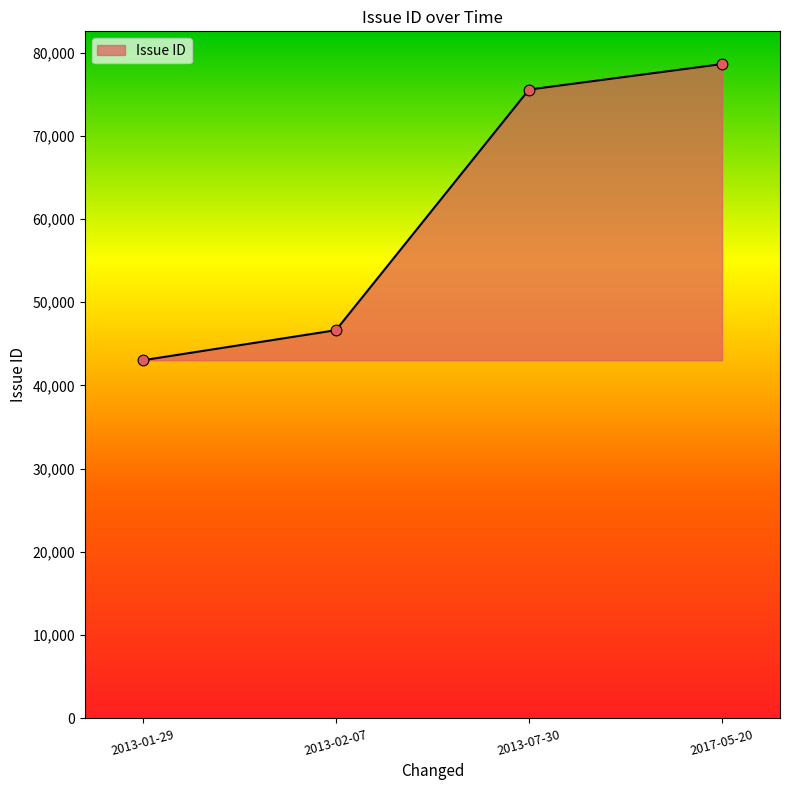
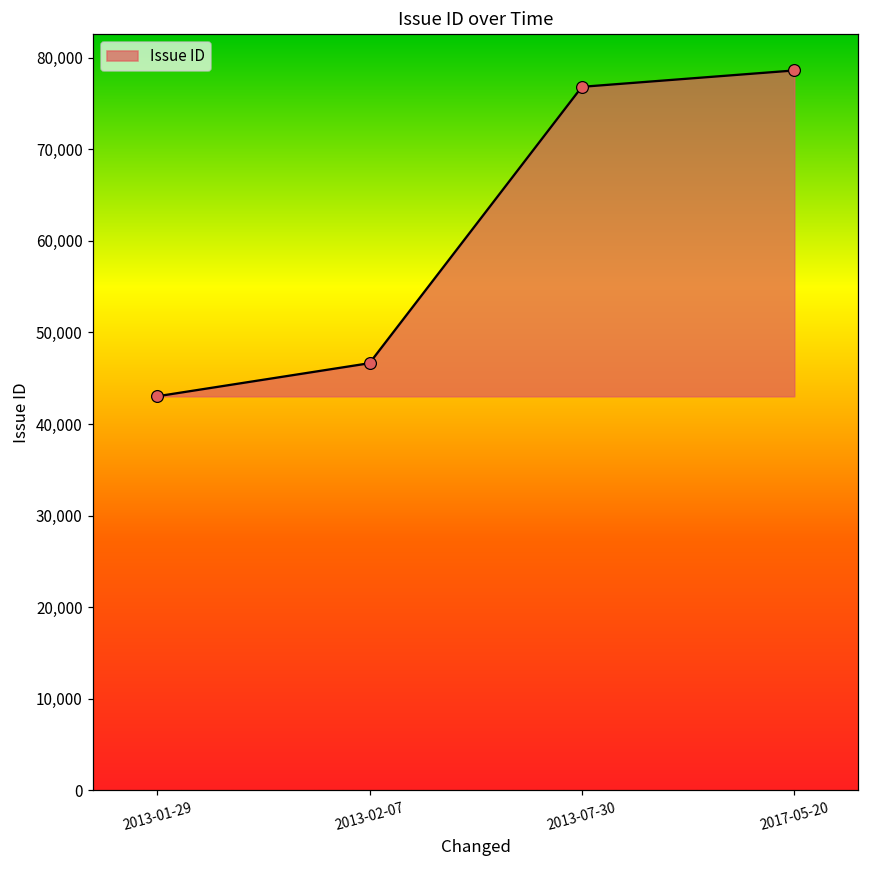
2013-07-30: 76,000 -> 77,000
